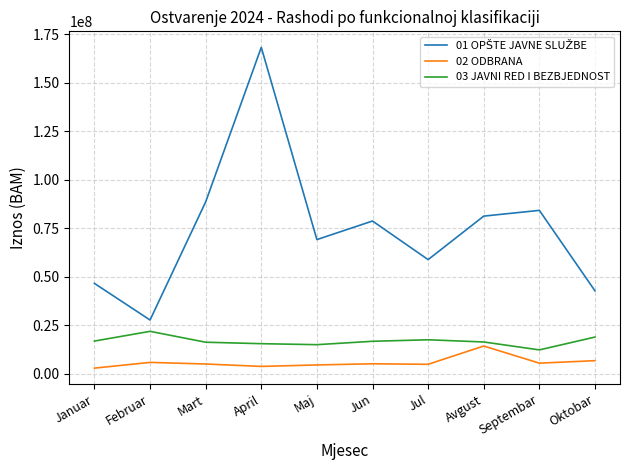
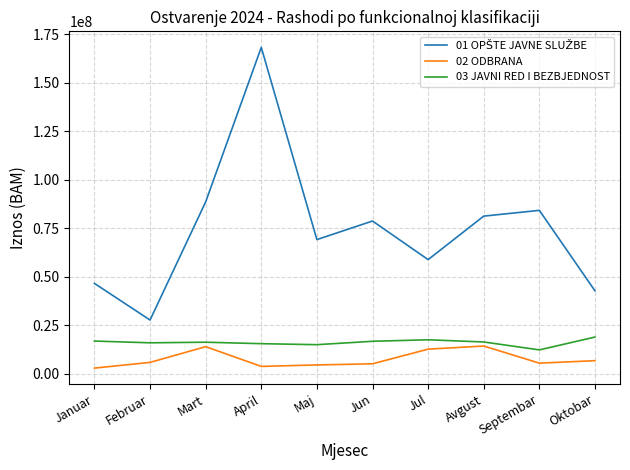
03 JAVNI RED I BEZBJEDNOST, Februar: 22000000 -> 16000000
02 ODBRANA, Mart: 5000000 -> 14000000
02 ODBRANA, Jul: 5000000 -> 13000000
